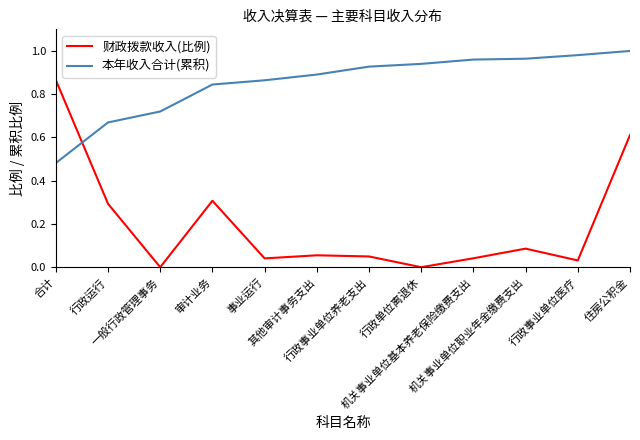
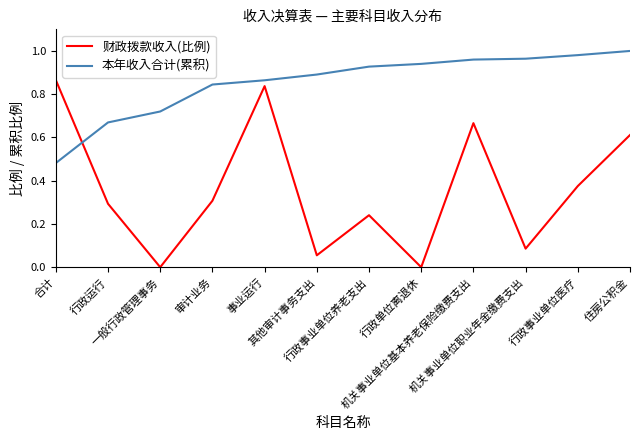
财政拨款收入(比例), 事业运行: 0.04 -> 0.84
财政拨款收入(比例), 行政事业单位养老支出: 0.05 -> 0.24
财政拨款收入(比例), 机关事业单位基本养老保险缴费支出: 0.04 -> 0.67
财政拨款收入(比例), 行政事业单位医疗: 0.03 -> 0.38
